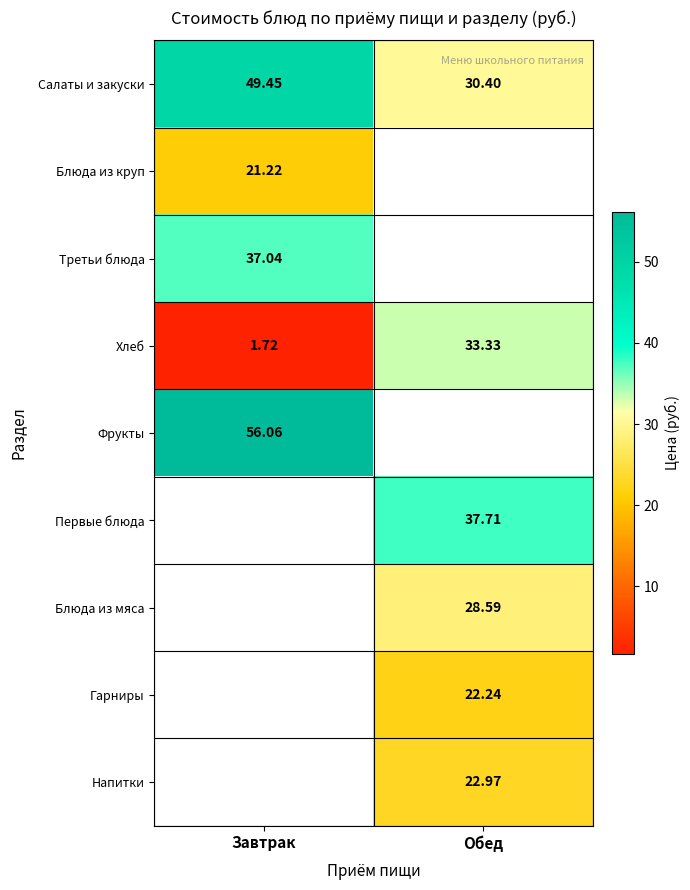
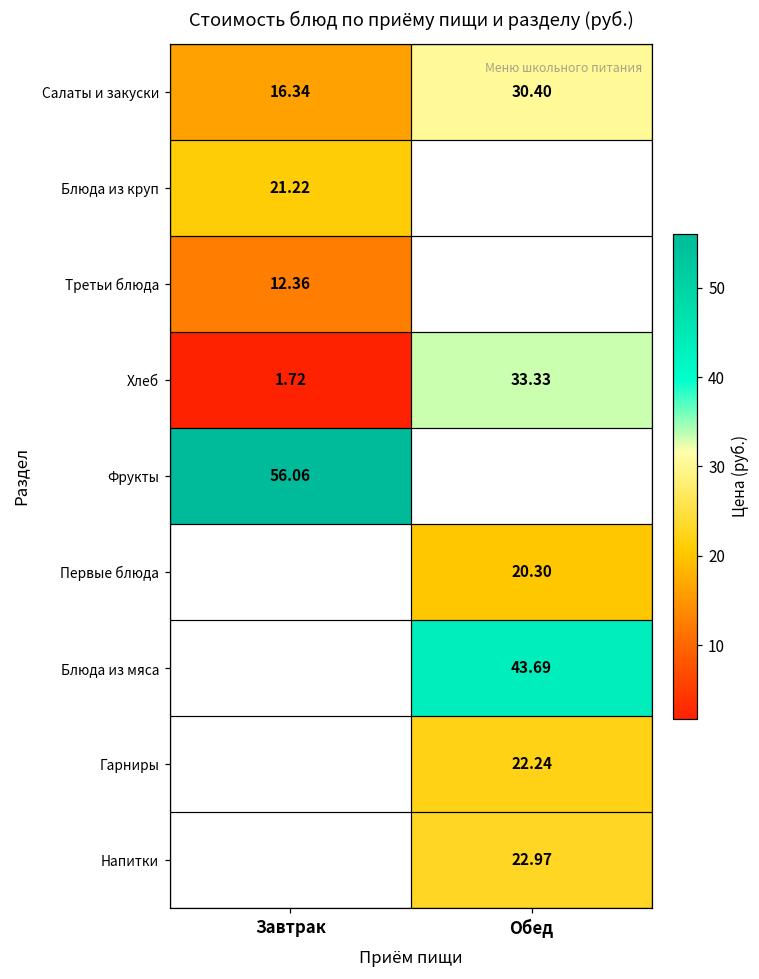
Салаты и закуски, Завтрак: 49.45 -> 16.34
Третьи блюда, Завтрак: 37.04 -> 12.36
Первые блюда, Обед: 37.71 -> 20.30
Блюда из мяса, Обед: 28.59 -> 43.69
